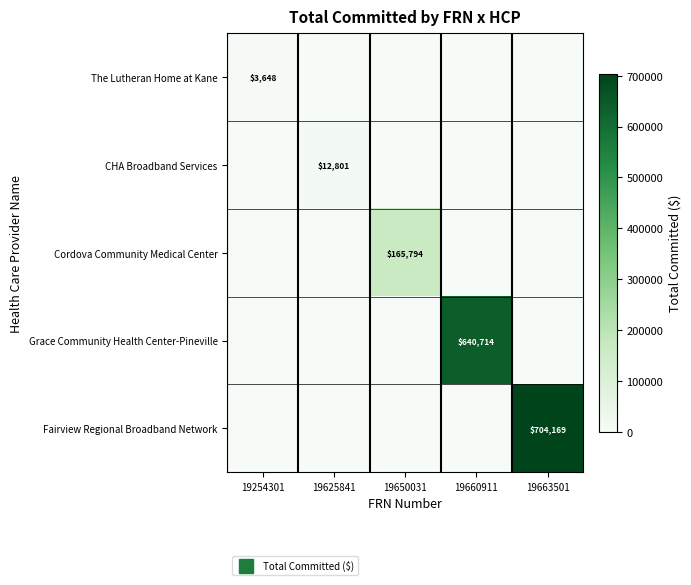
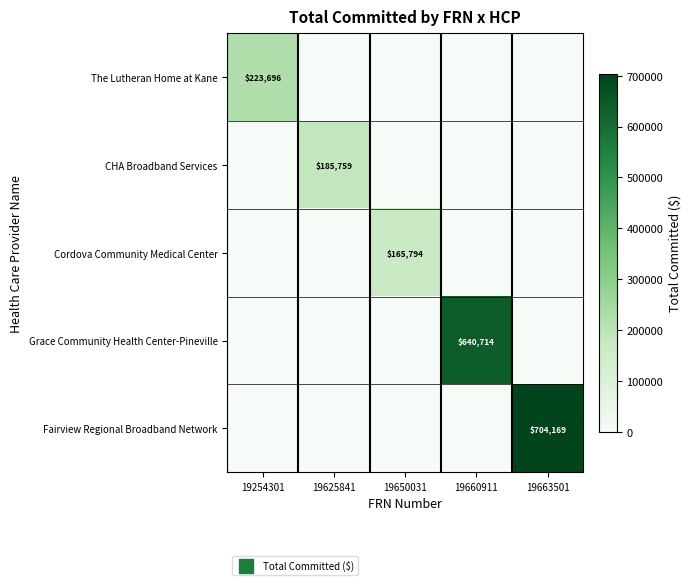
The Lutheran Home at Kane, 19254301: $3,648 -> $223,696
CHA Broadband Services, 19625841: $12,801 -> $185,759
